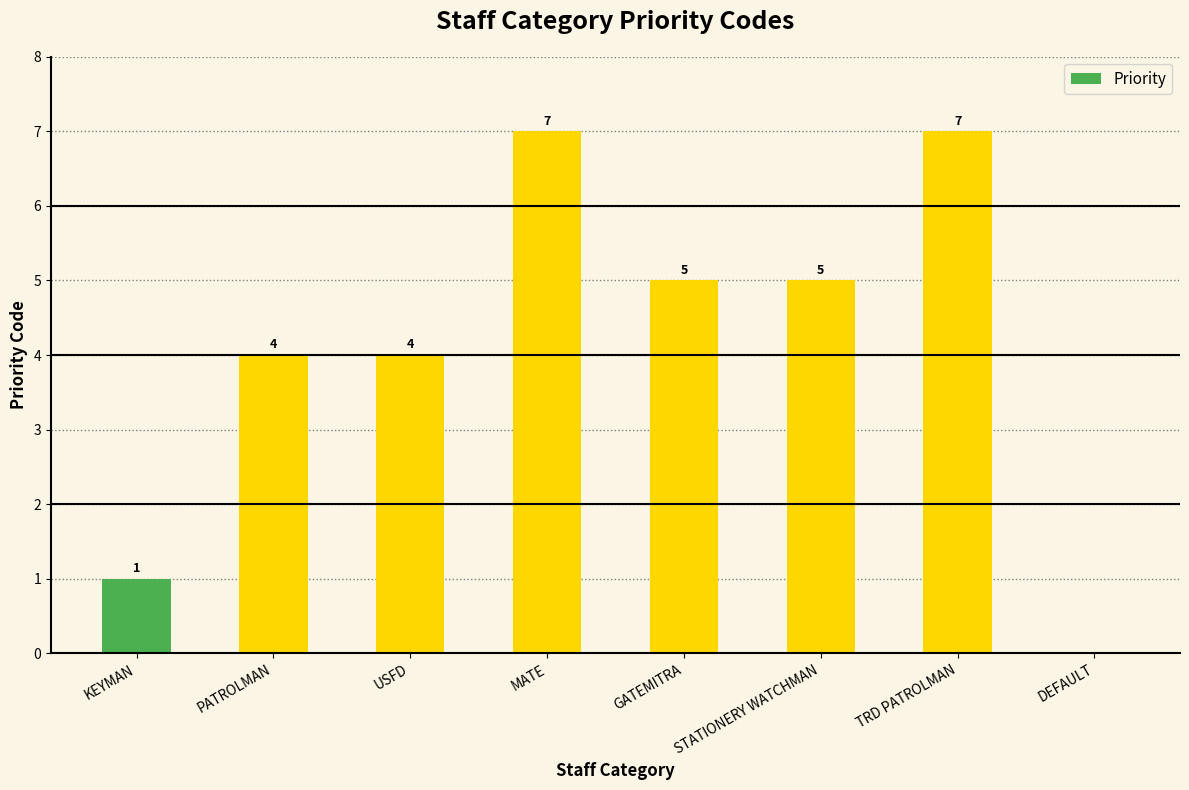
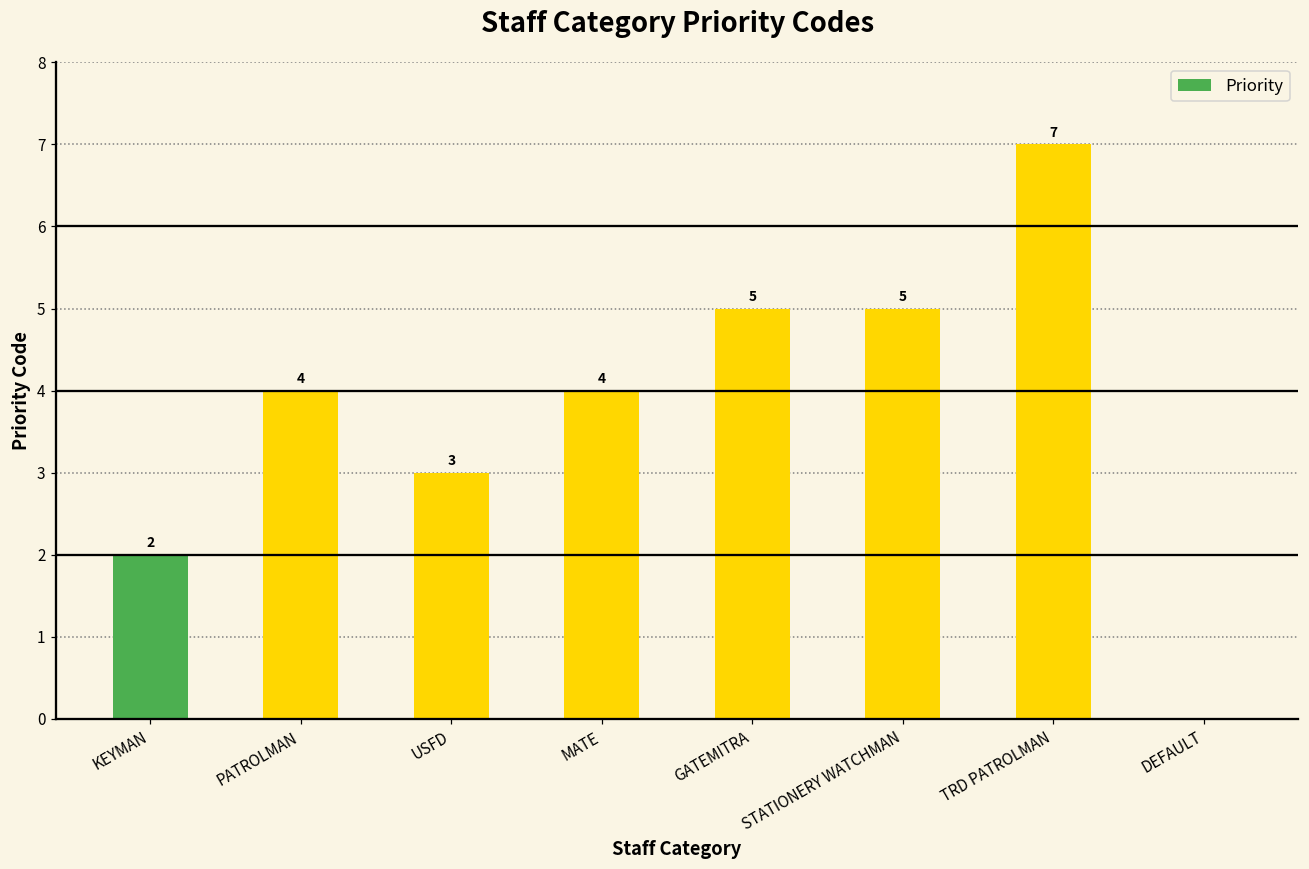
KEYMAN: 1 -> 2
USFD: 4 -> 3
MATE: 7 -> 4
